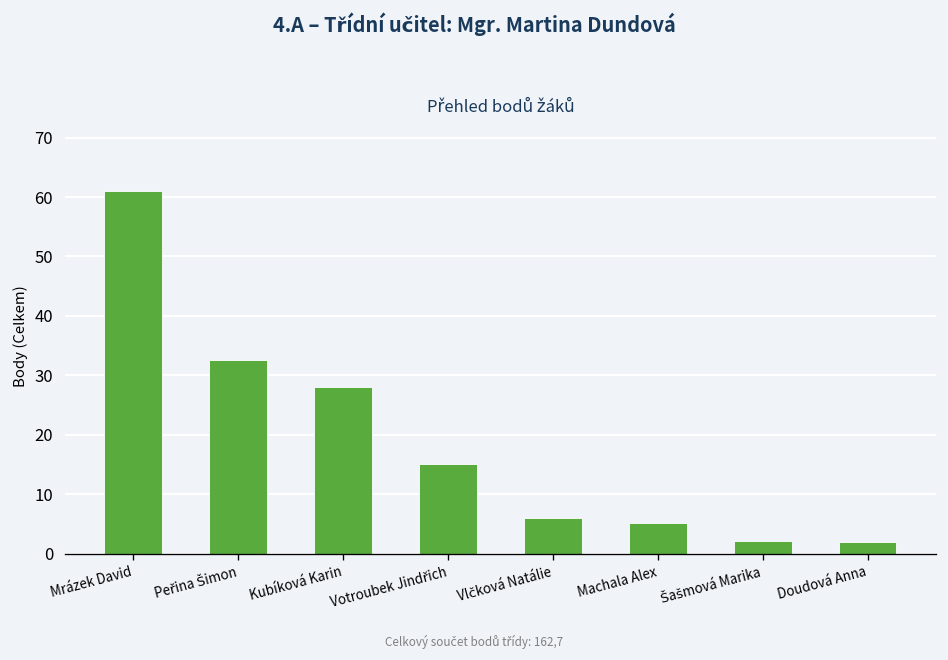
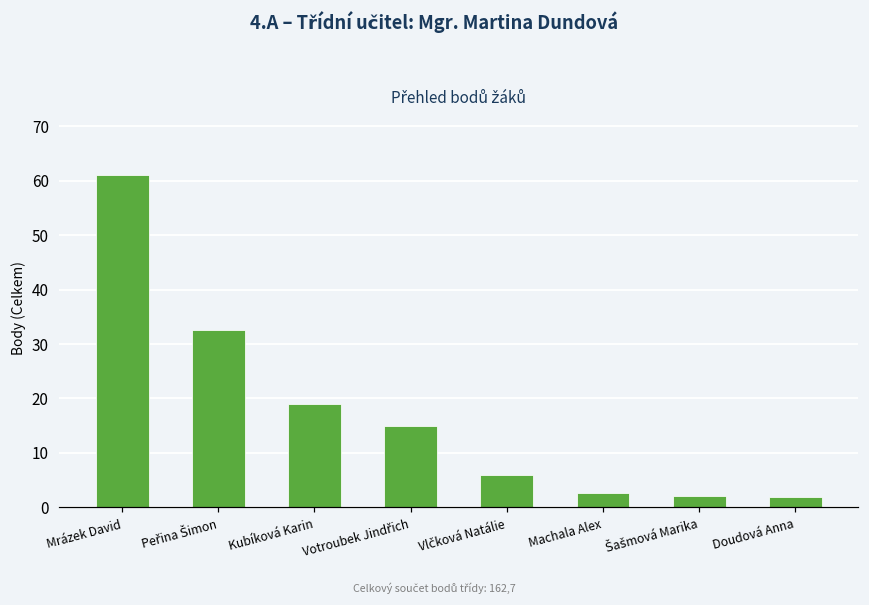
Kubíková Karin: 28 -> 19
Machala Alex: 5 -> 3
